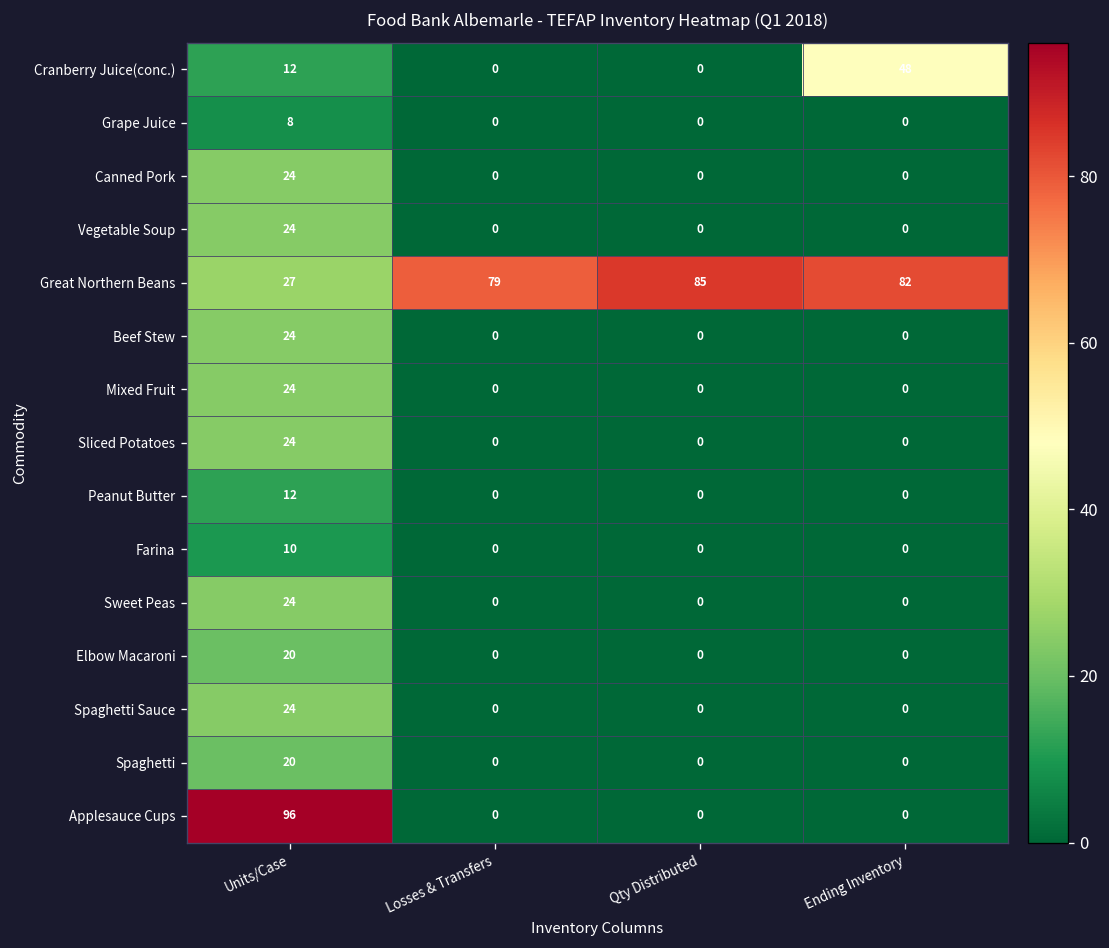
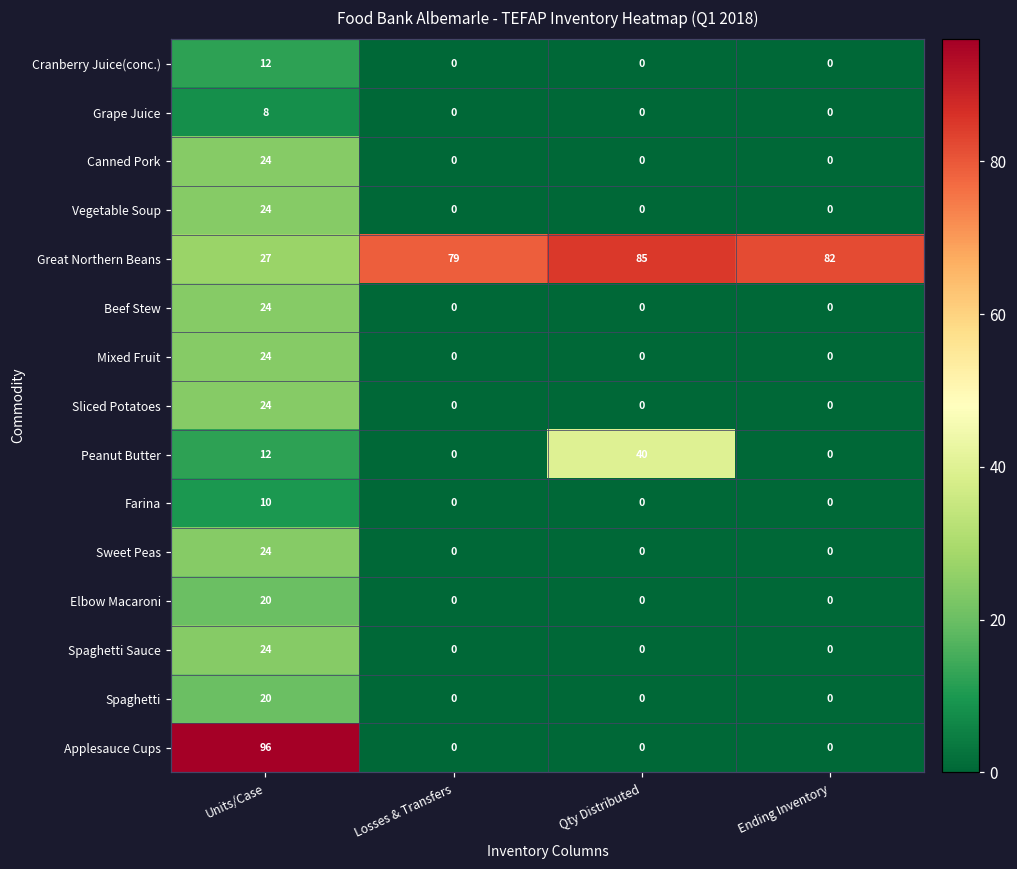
Cranberry Juice(conc.), Ending Inventory: 48 -> 0
Peanut Butter, Qty Distributed: 0 -> 40
